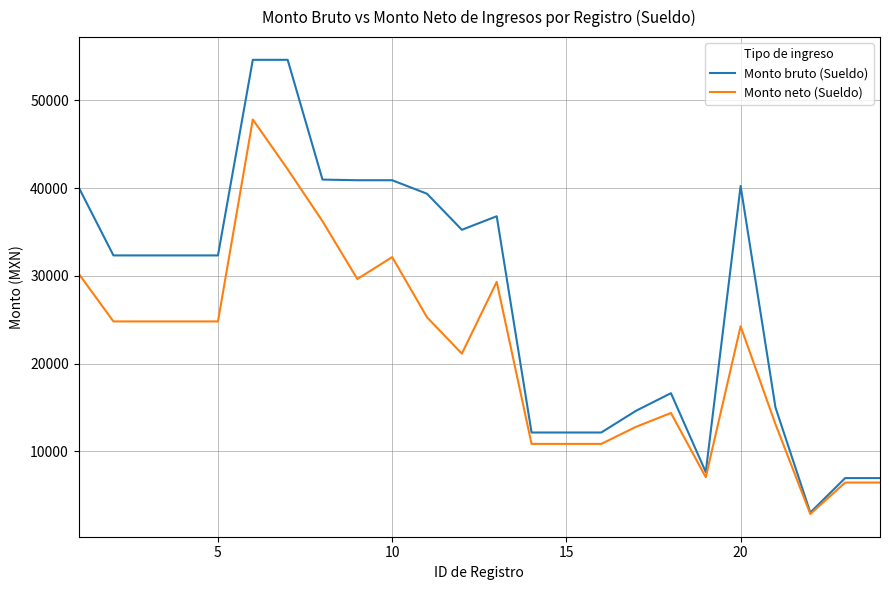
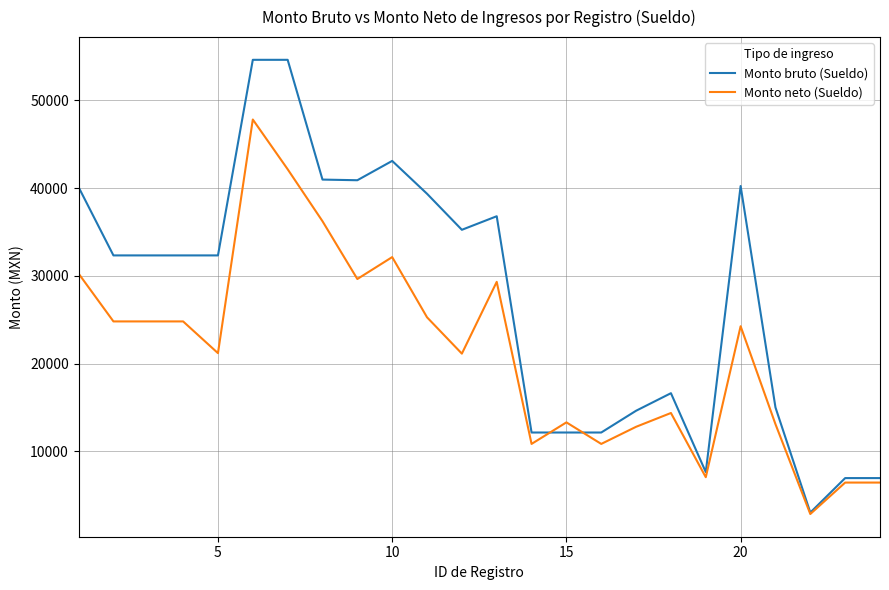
Monto neto (Sueldo), 5: 25000 -> 21000
Monto bruto (Sueldo), 10: 41000 -> 43000
Monto neto (Sueldo), 15: 11000 -> 13000
